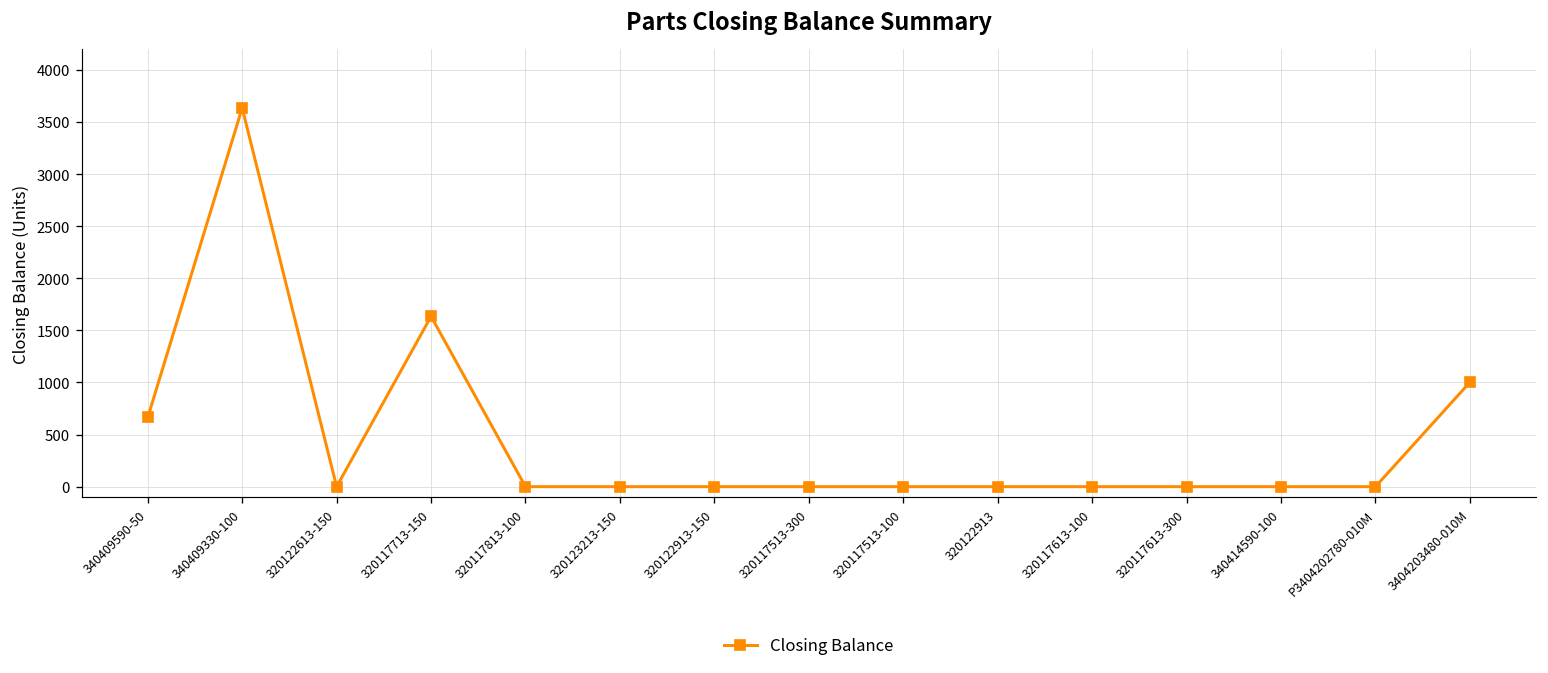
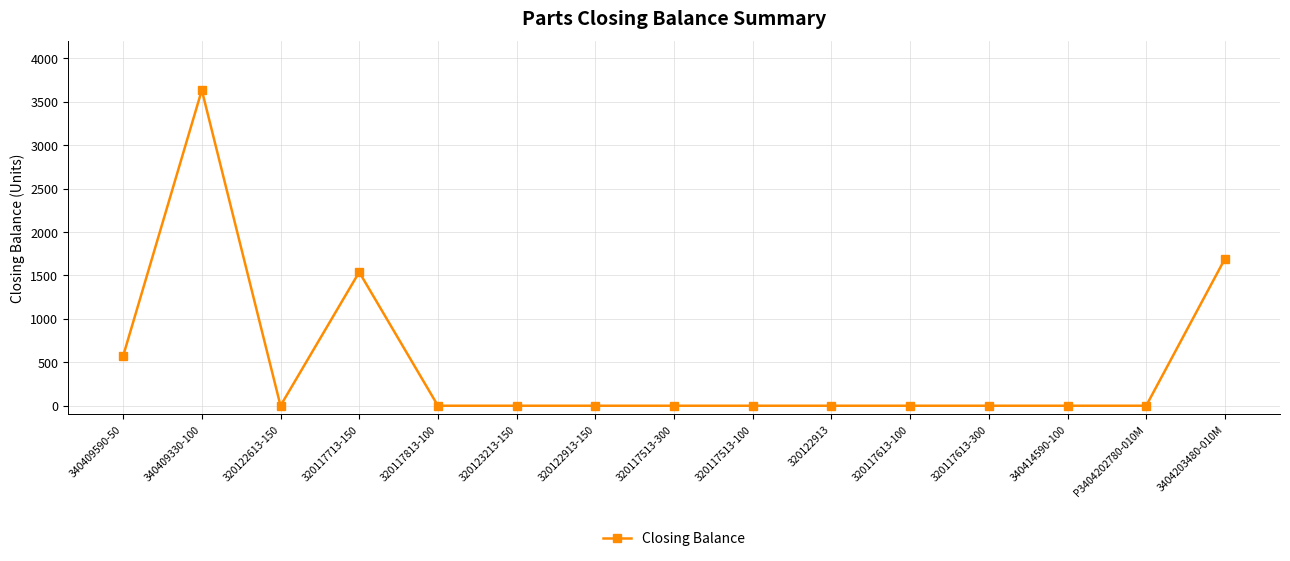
340409590-50: 700 -> 600
320117713-150: 1600 -> 1500
3404203480-010M: 1000 -> 1700
